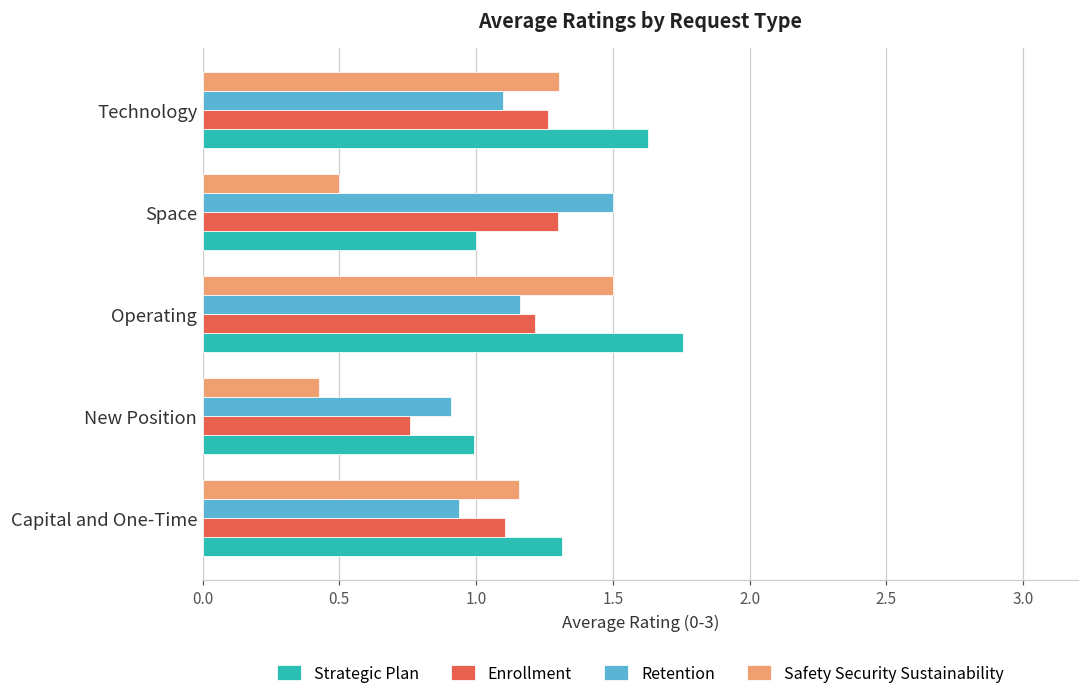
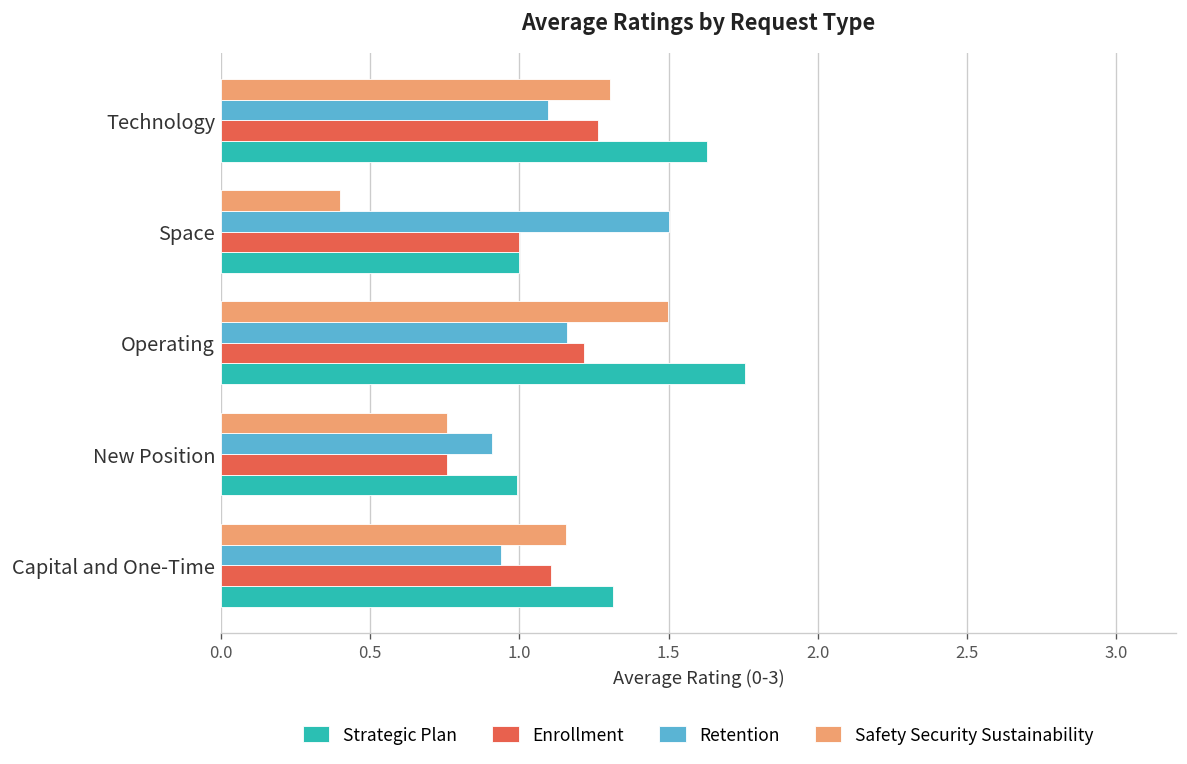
Safety Security Sustainability, Space: 0.5 -> 0.4
Enrollment, Space: 1.3 -> 1.0
Safety Security Sustainability, New Position: 0.43 -> 0.76
